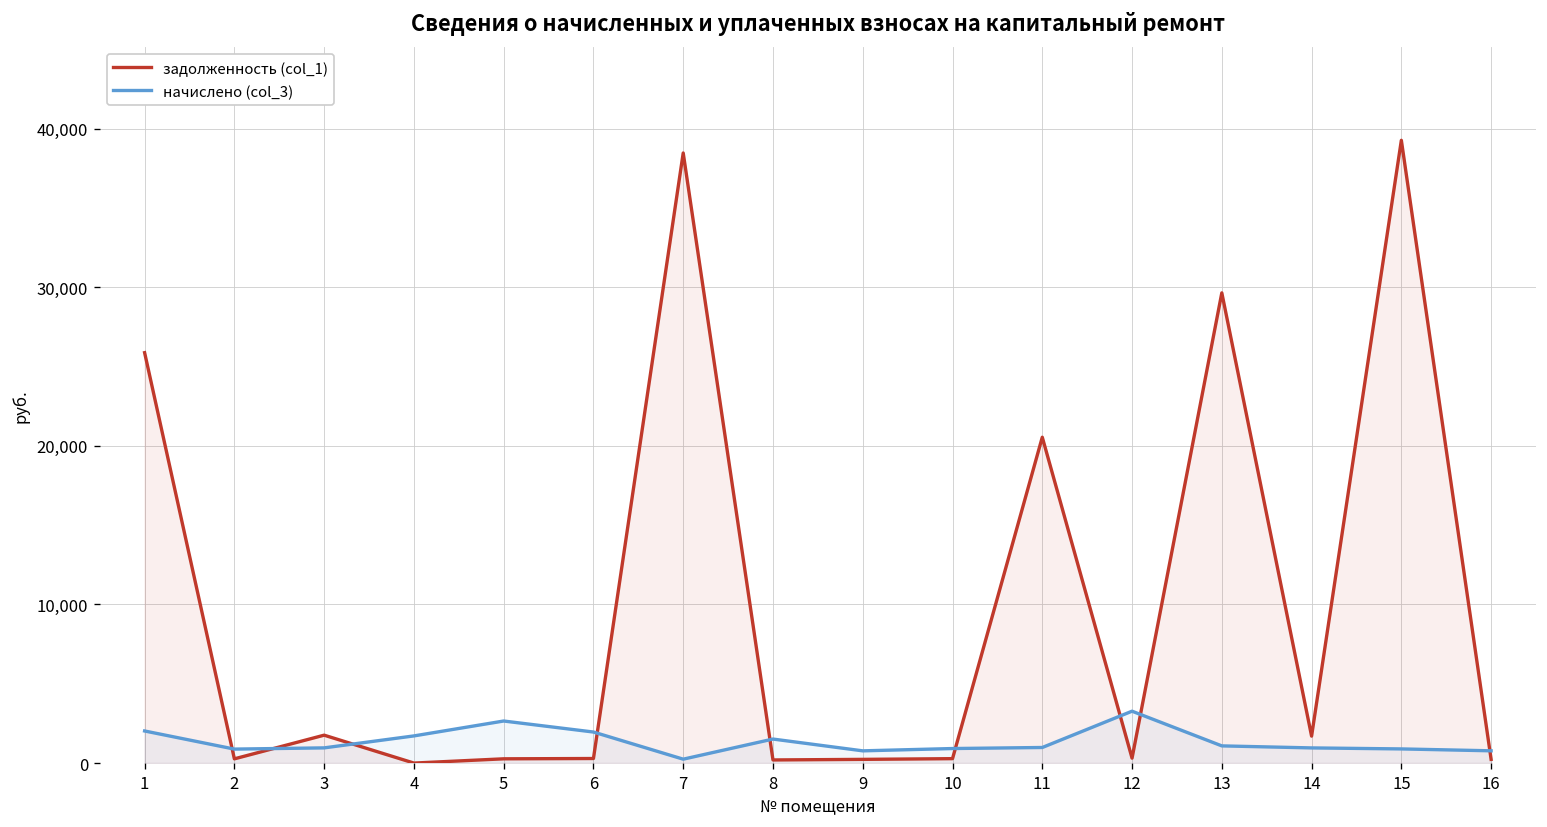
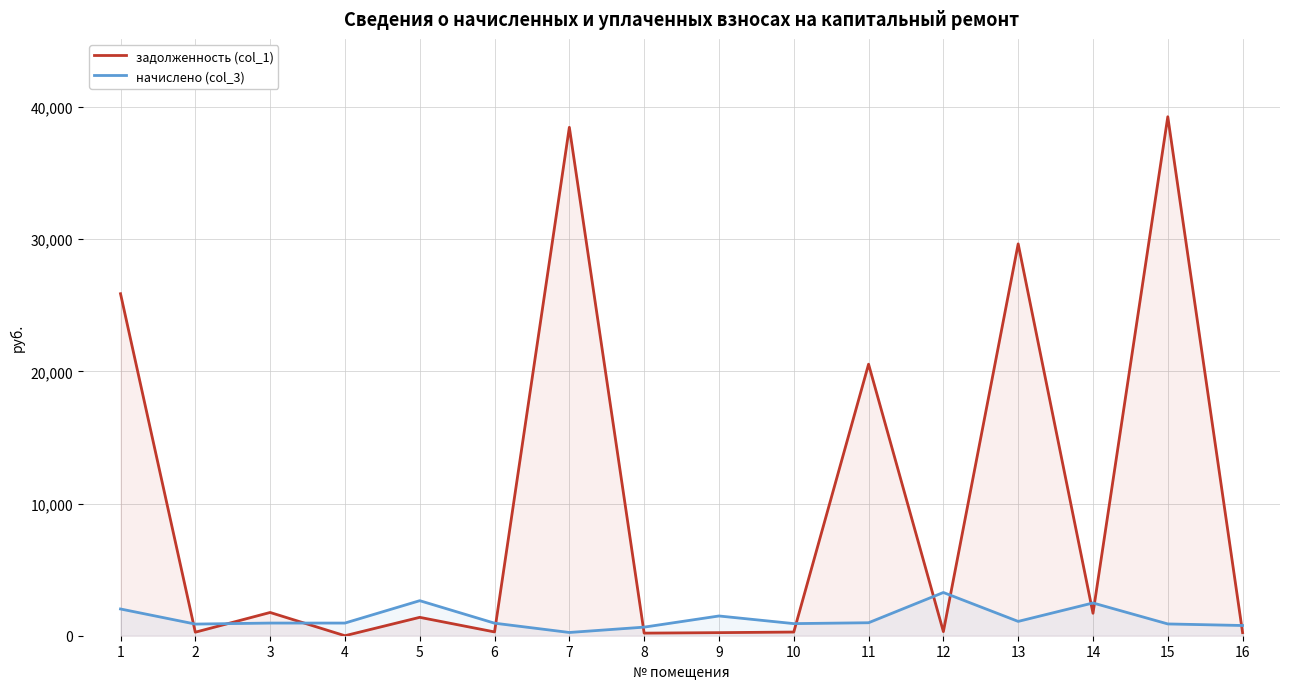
начислено (col_3), 4: 1,700 -> 1,000
задолженность (col_1), 5: 300 -> 1,400
начислено (col_3), 6: 2,000 -> 900
начислено (col_3), 8: 1,500 -> 600
начислено (col_3), 9: 800 -> 1,500
начислено (col_3), 14: 1,000 -> 2,500
